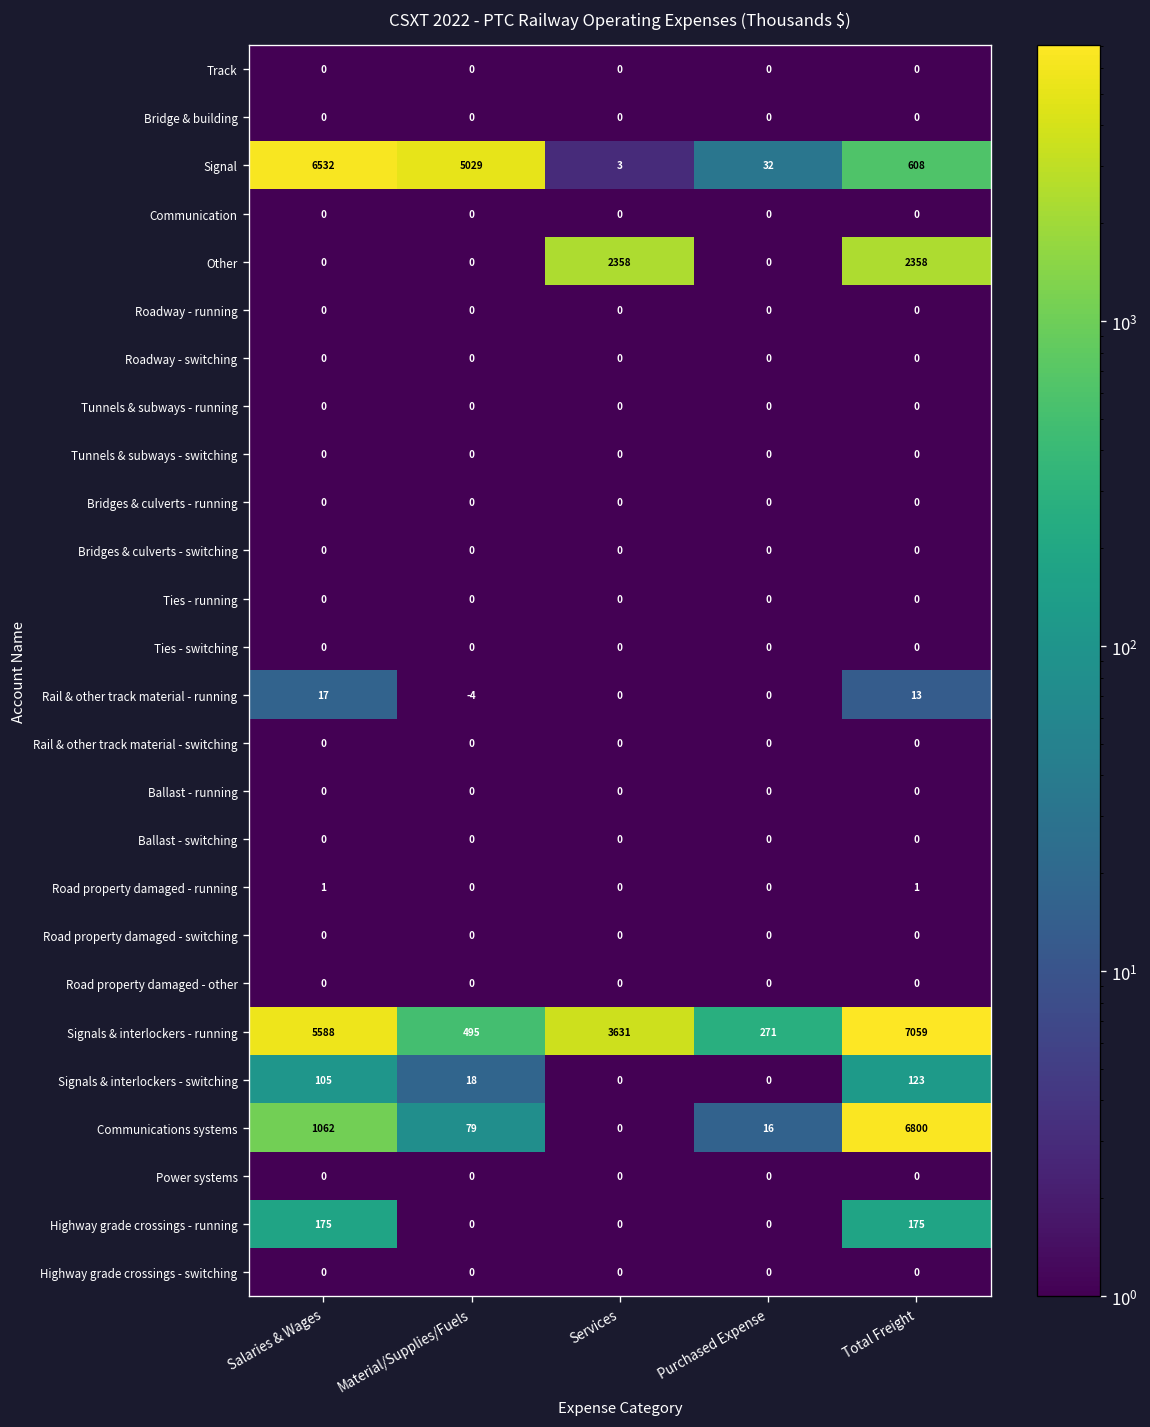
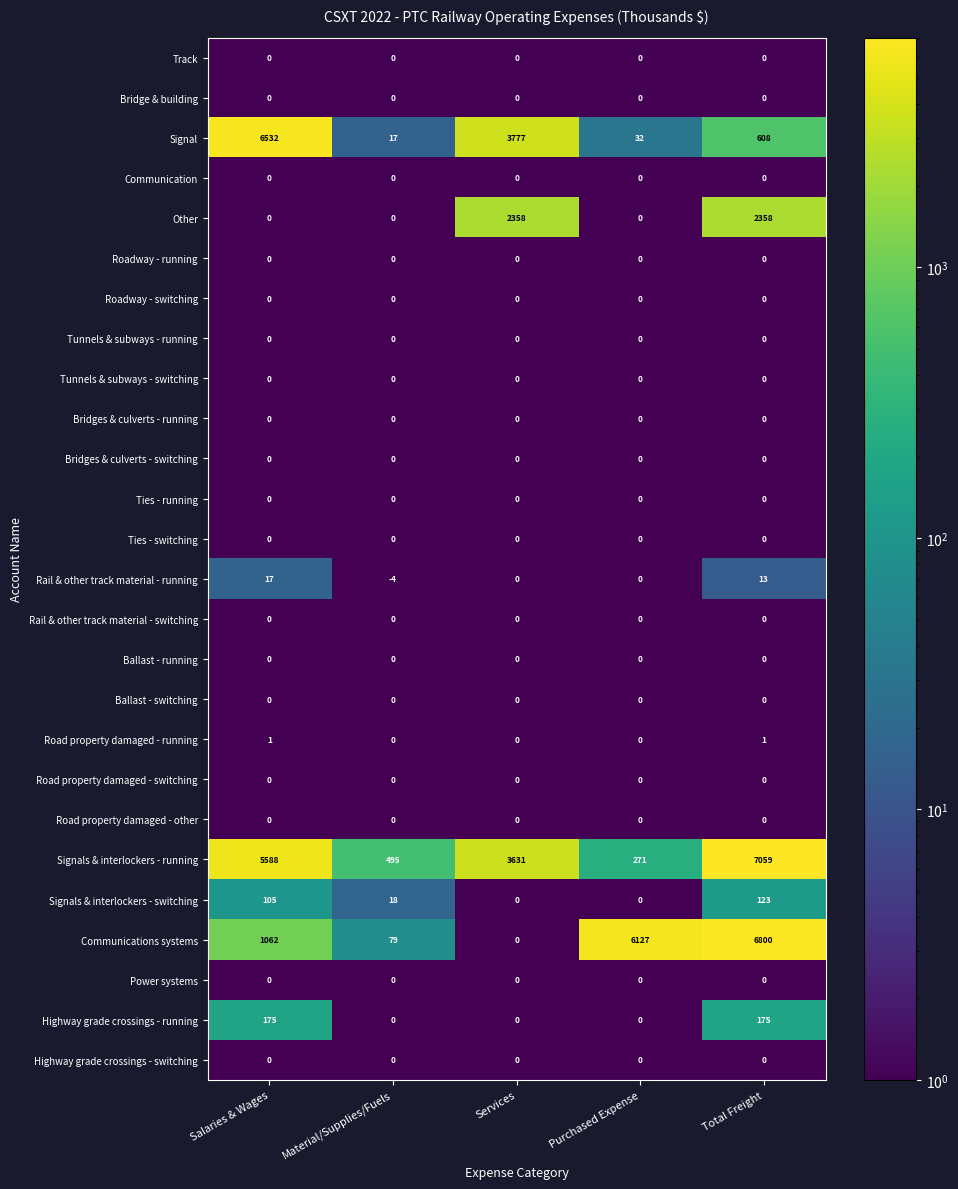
Signal, Material/Supplies/Fuels: 5029 -> 17
Signal, Services: 3 -> 3777
Communications systems, Purchased Expense: 16 -> 6127
